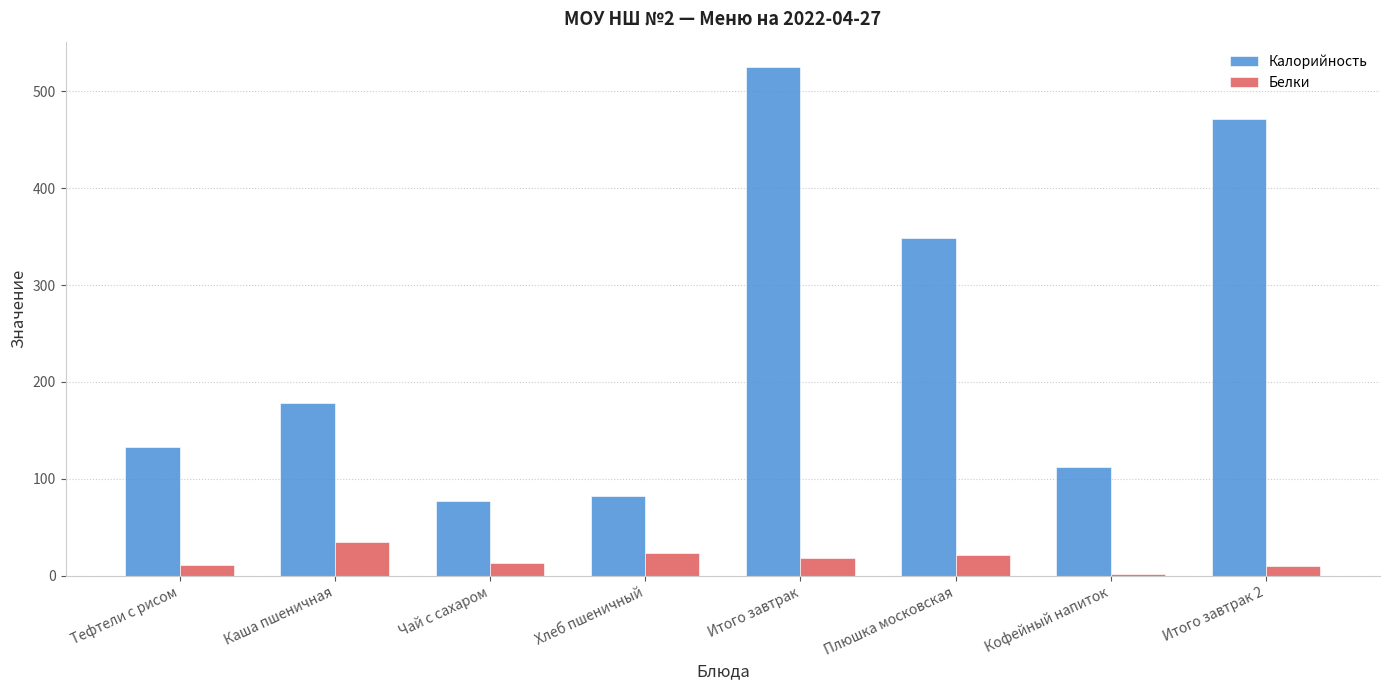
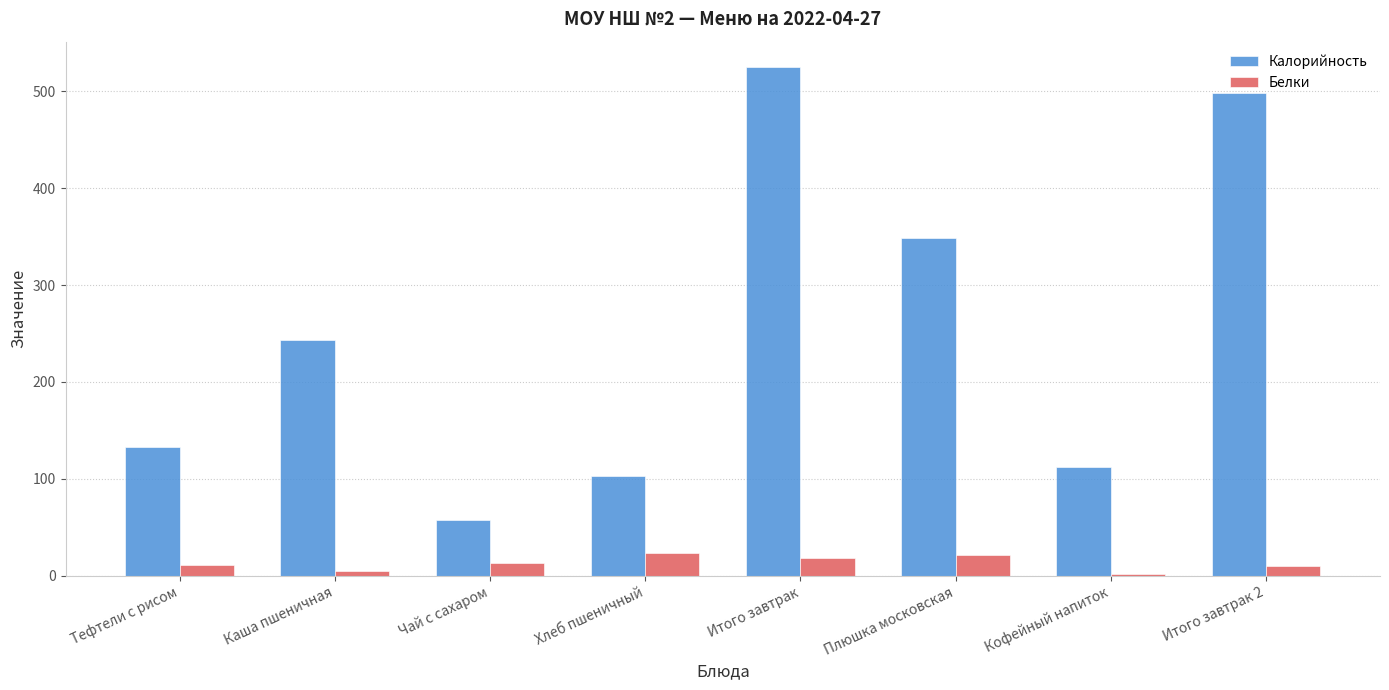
Калорийность, Каша пшеничная: 180 -> 240
Белки, Каша пшеничная: 30 -> 0
Калорийность, Чай с сахаром: 80 -> 60
Калорийность, Хлеб пшеничный: 80 -> 100
Калорийность, Итого завтрак 2: 470 -> 500
